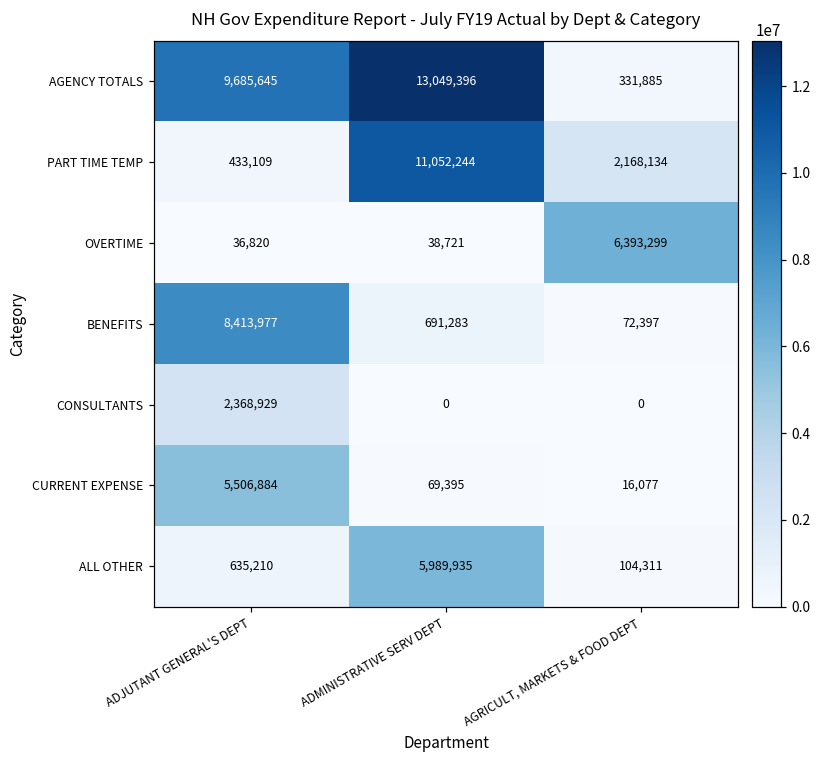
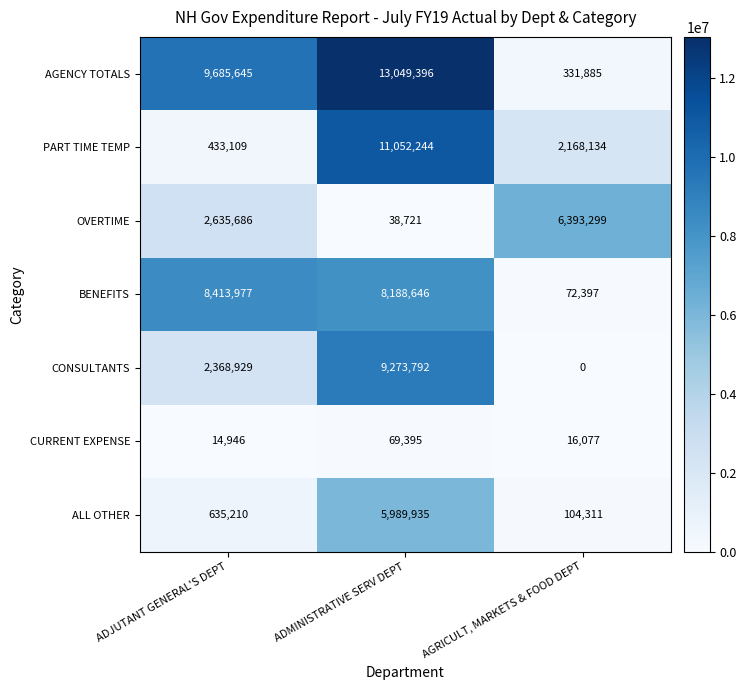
OVERTIME, ADJUTANT GENERAL'S DEPT: 36,820 -> 2,635,686
BENEFITS, ADMINISTRATIVE SERV DEPT: 691,283 -> 8,188,646
CONSULTANTS, ADMINISTRATIVE SERV DEPT: 0 -> 9,273,792
CURRENT EXPENSE, ADJUTANT GENERAL'S DEPT: 5,506,884 -> 14,946
